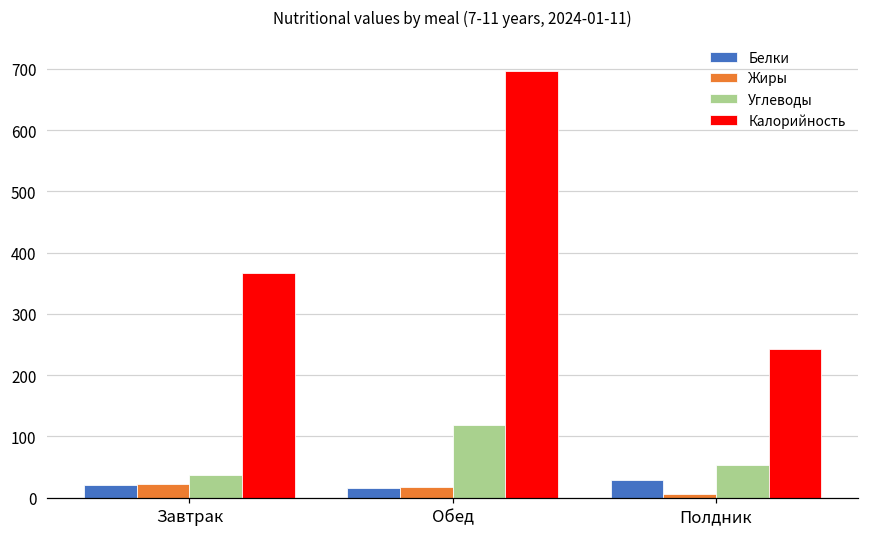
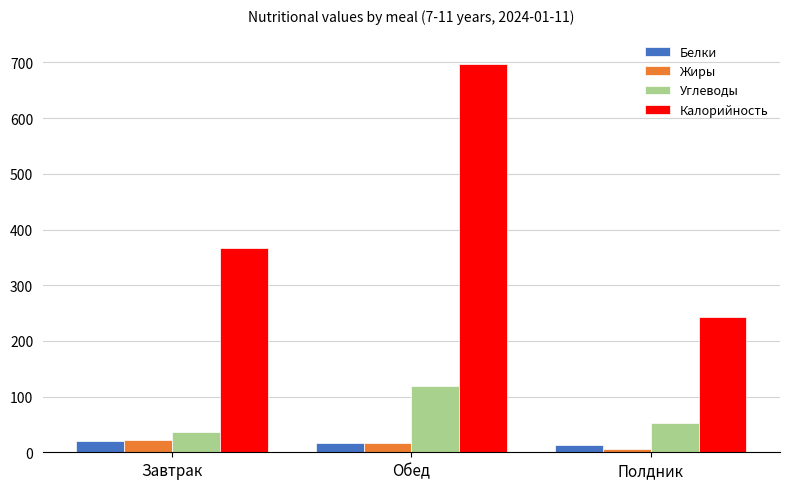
Белки, Полдник: 30 -> 10
